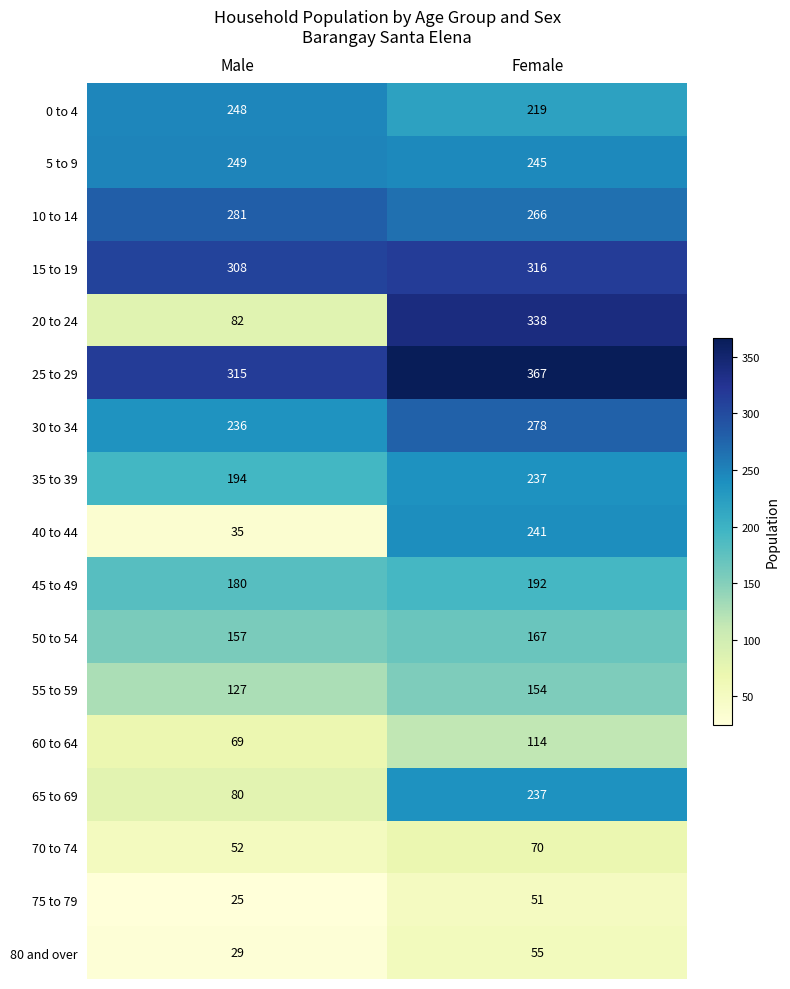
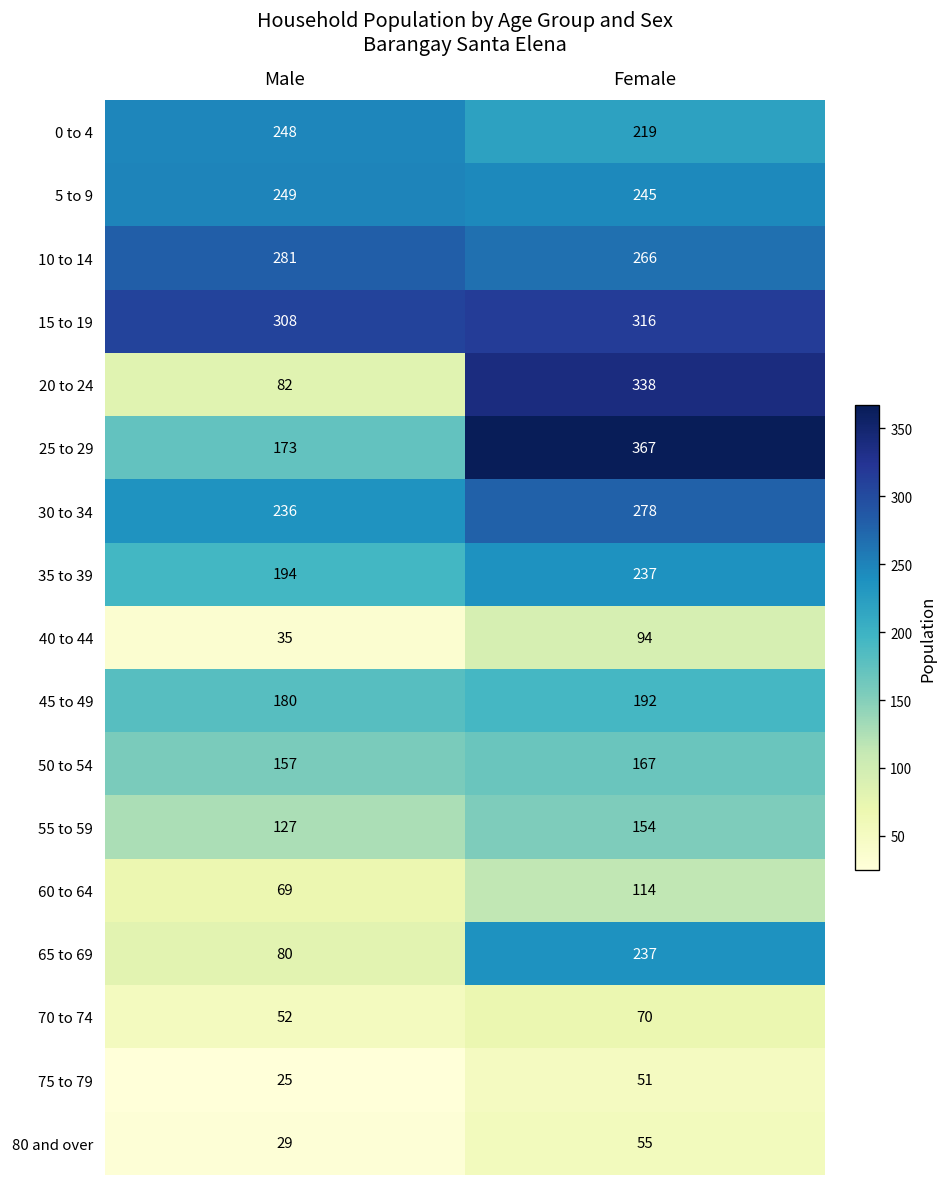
25 to 29, Male: 315 -> 173
40 to 44, Female: 241 -> 94
